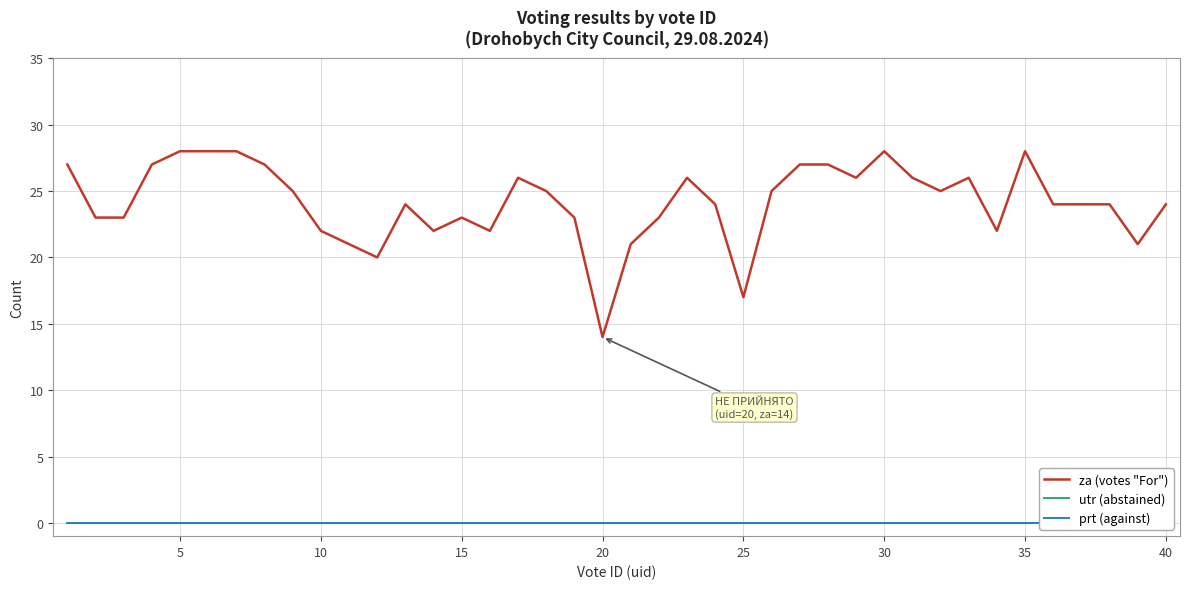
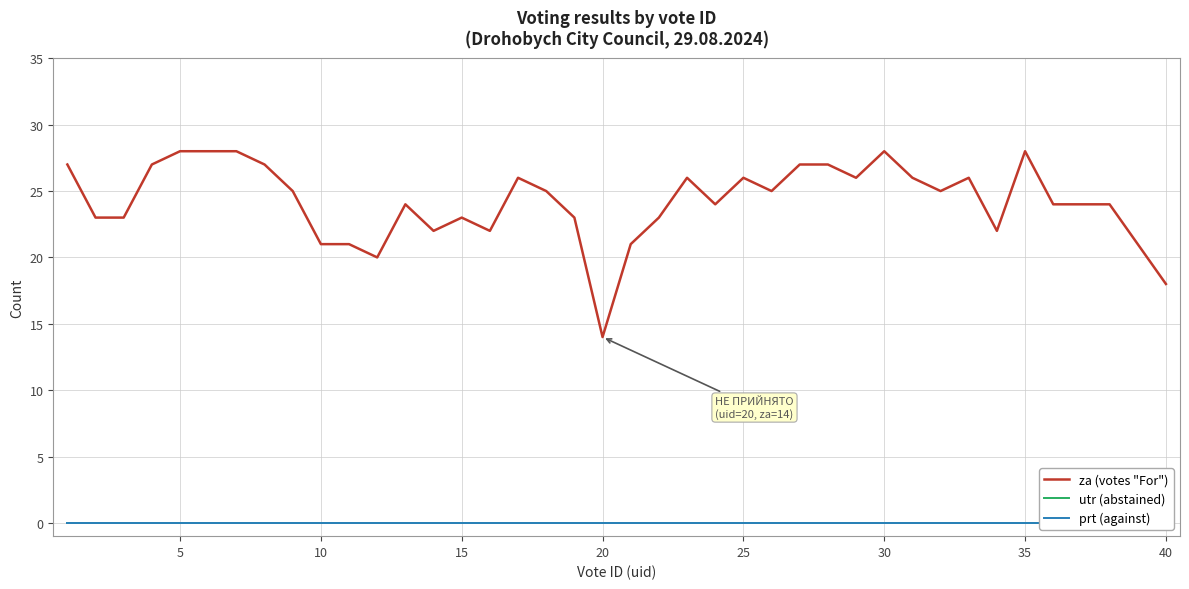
za (votes "For"), 10: 22 -> 21
za (votes "For"), 25: 17 -> 26
za (votes "For"), 40: 24 -> 18
